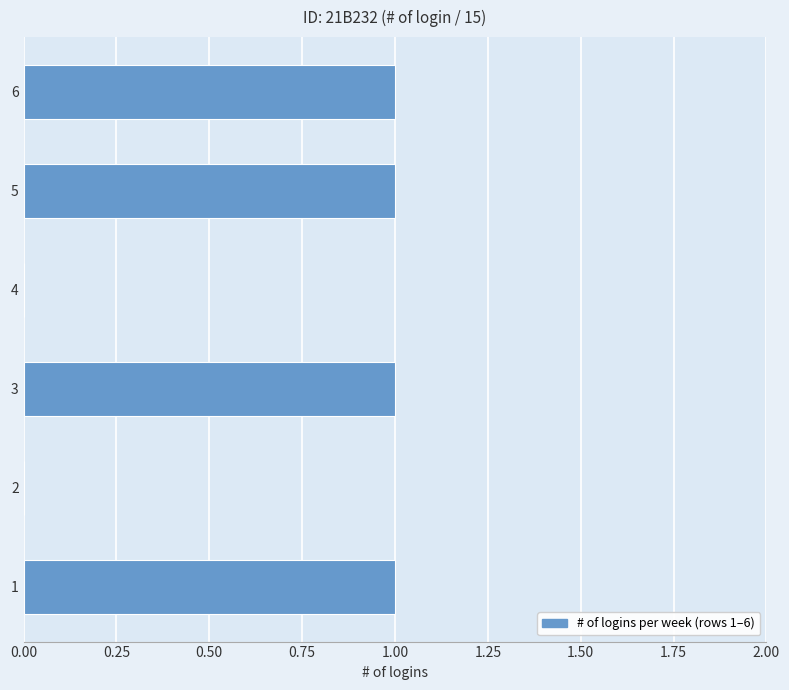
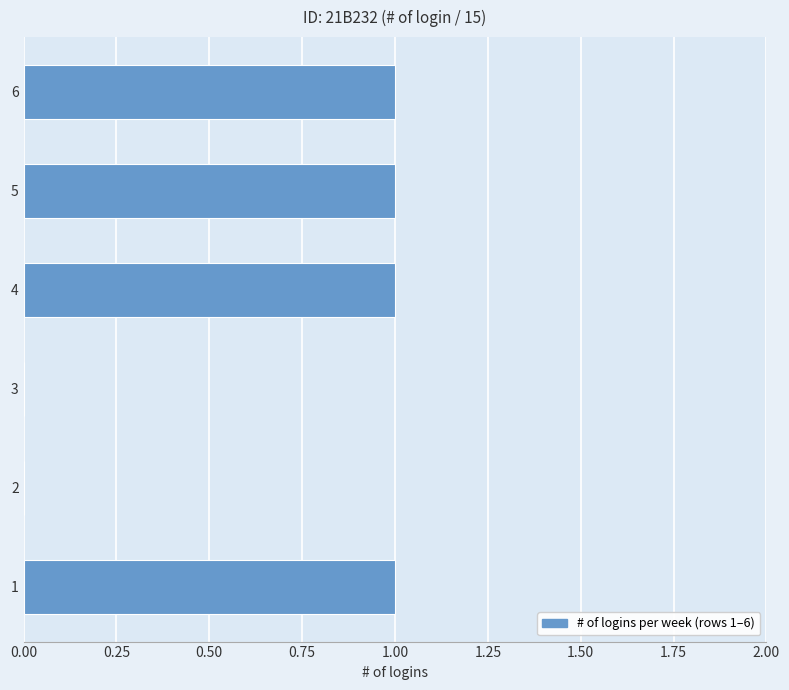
4: 0 -> 1
3: 1 -> 0
